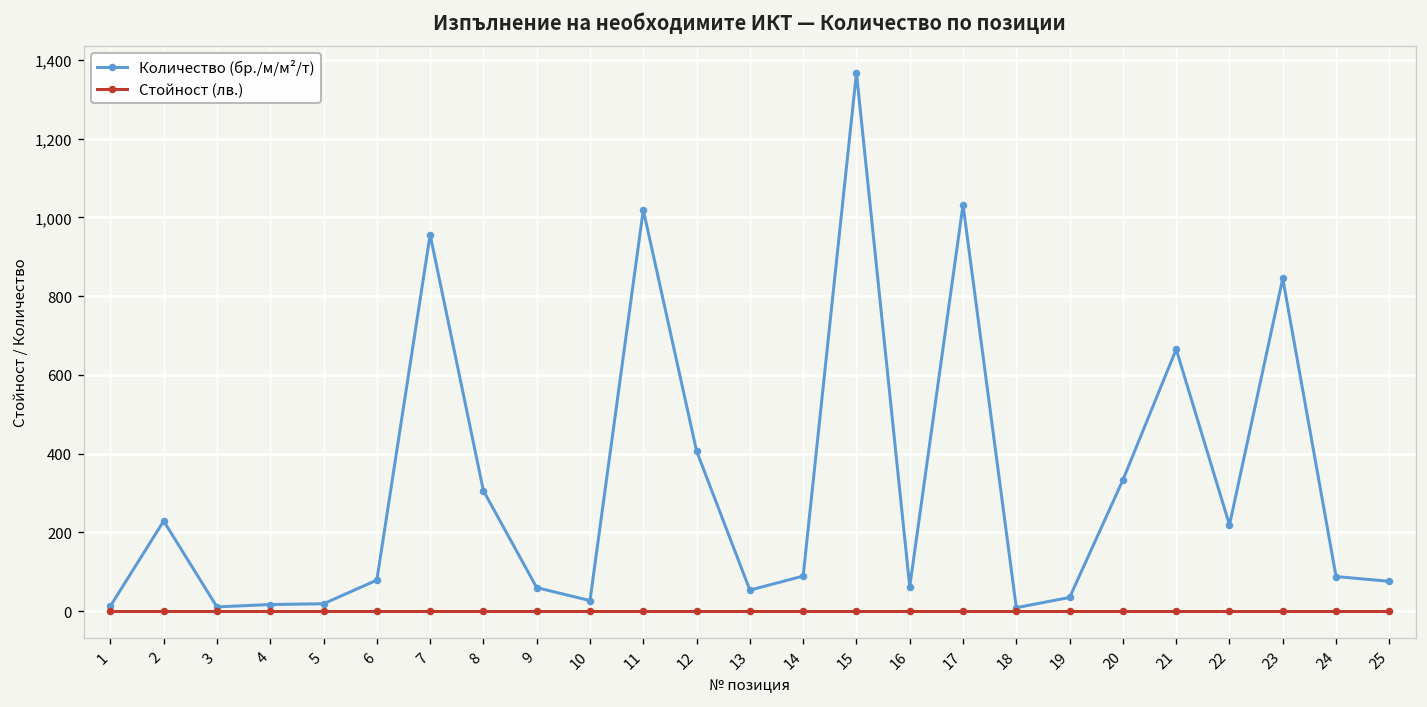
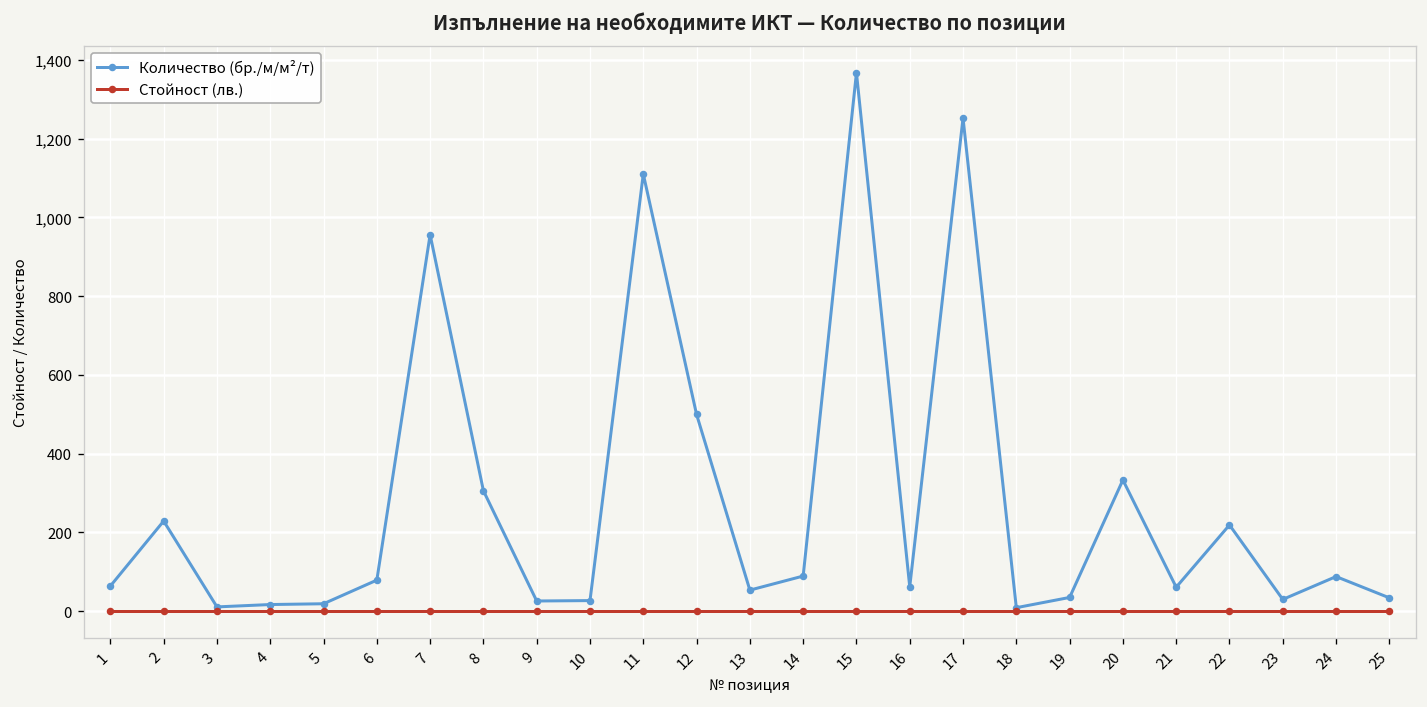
Количество (бр./м/м²/т), 1: 10 -> 60
Количество (бр./м/м²/т), 9: 60 -> 30
Количество (бр./м/м²/т), 11: 1,020 -> 1,110
Количество (бр./м/м²/т), 12: 410 -> 500
Количество (бр./м/м²/т), 17: 1,030 -> 1,250
Количество (бр./м/м²/т), 21: 670 -> 60
Количество (бр./м/м²/т), 23: 850 -> 30
Количество (бр./м/м²/т), 25: 80 -> 30
